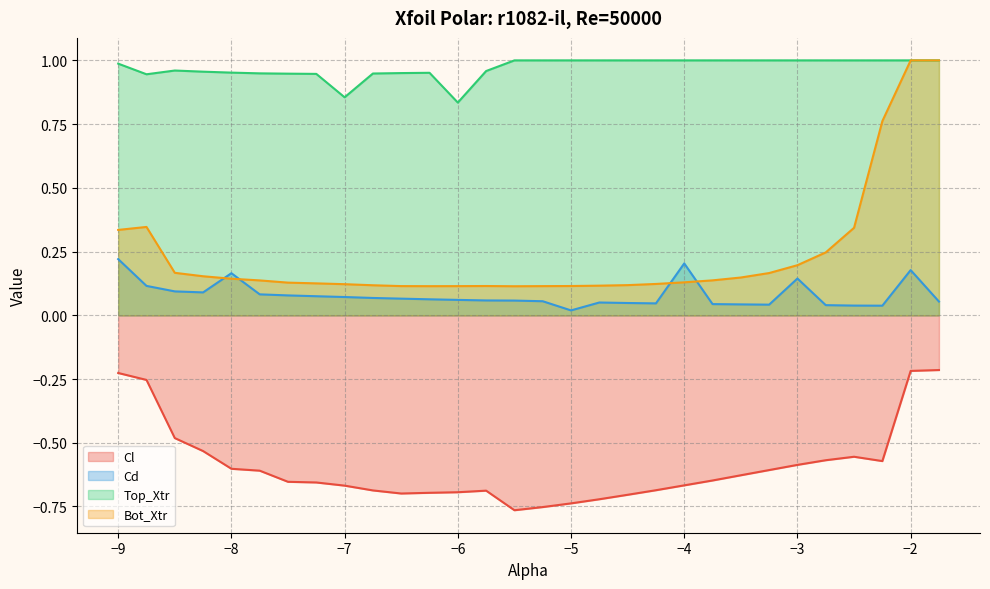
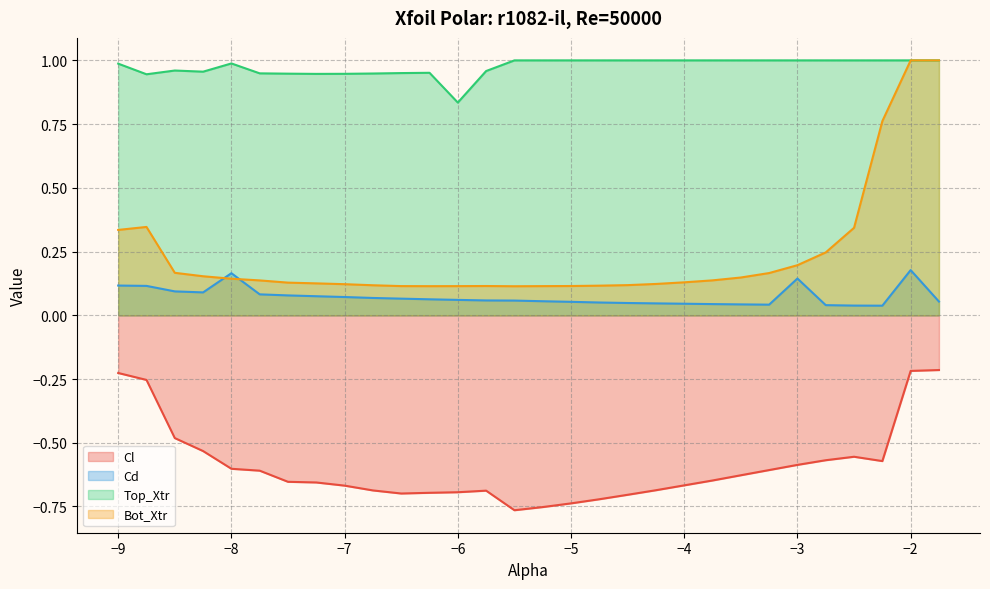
Cd, −9: 0.22 -> 0.12
Top_Xtr, −8: 0.95 -> 0.99
Top_Xtr, −7: 0.86 -> 0.95
Cd, −5: 0.02 -> 0.05
Cd, −4: 0.20 -> 0.05
